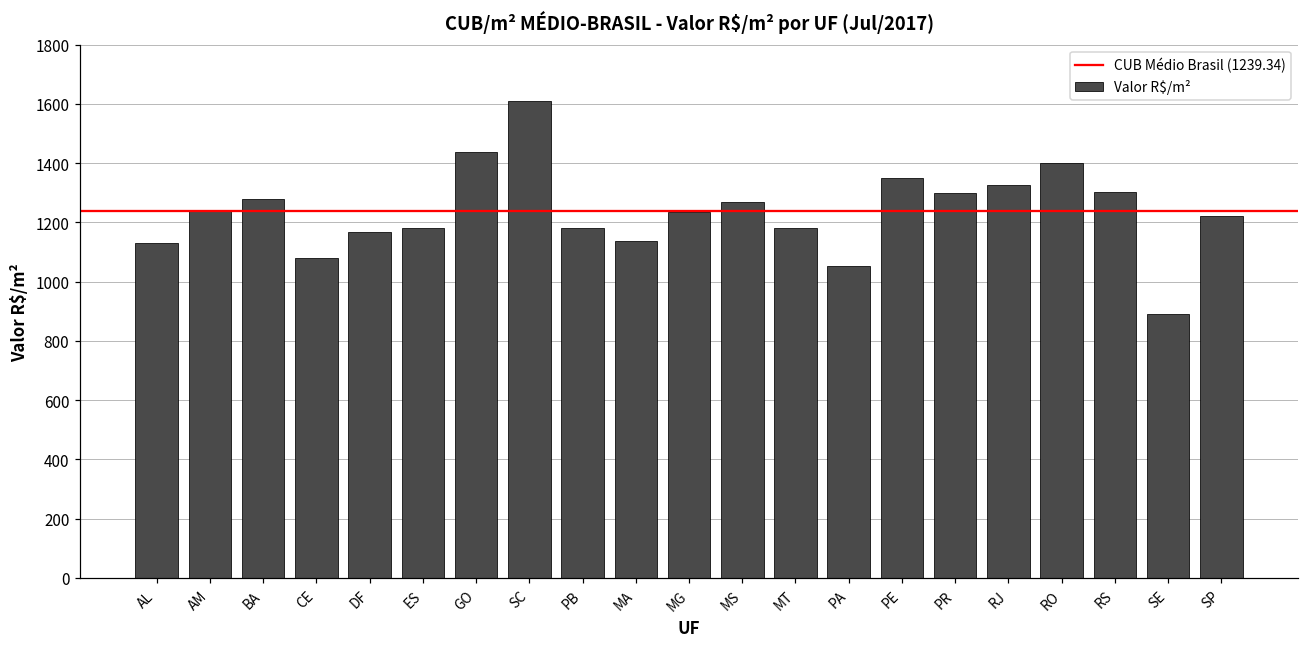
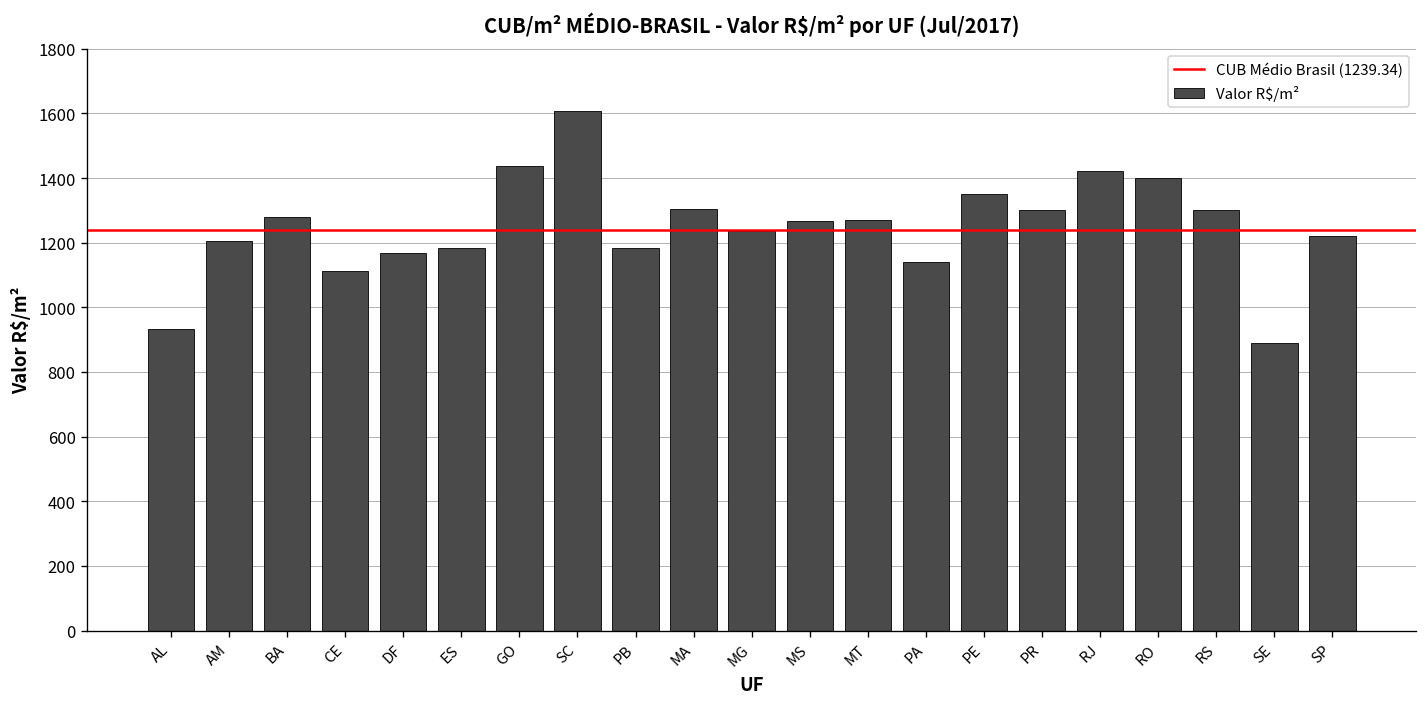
AL: 1130 -> 930
AM: 1240 -> 1210
CE: 1080 -> 1110
MA: 1140 -> 1310
MT: 1180 -> 1270
PA: 1050 -> 1140
RJ: 1330 -> 1420
